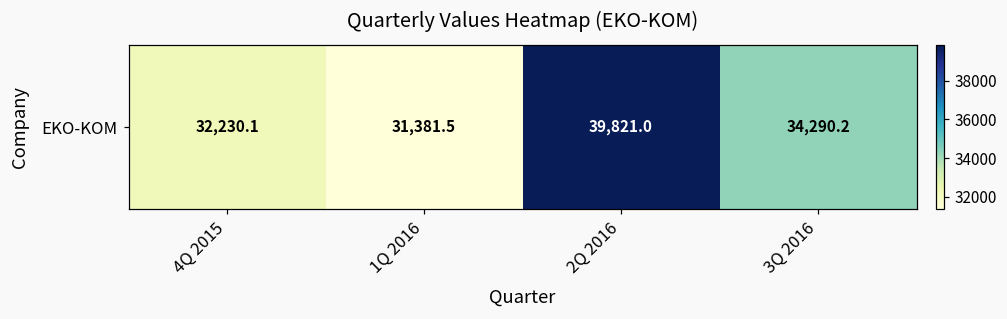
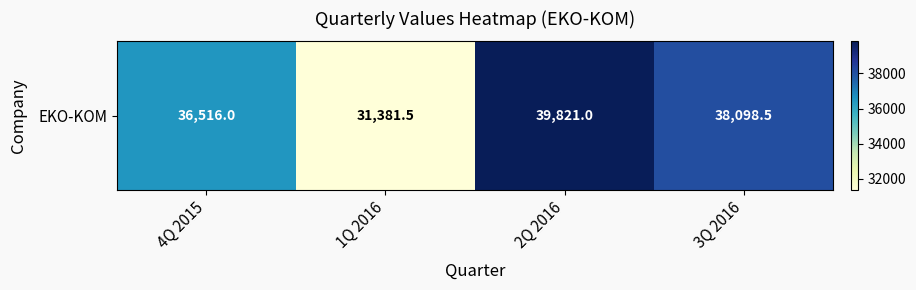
EKO-KOM, 4Q 2015: 32,230.1 -> 36,516.0
EKO-KOM, 3Q 2016: 34,290.2 -> 38,098.5
